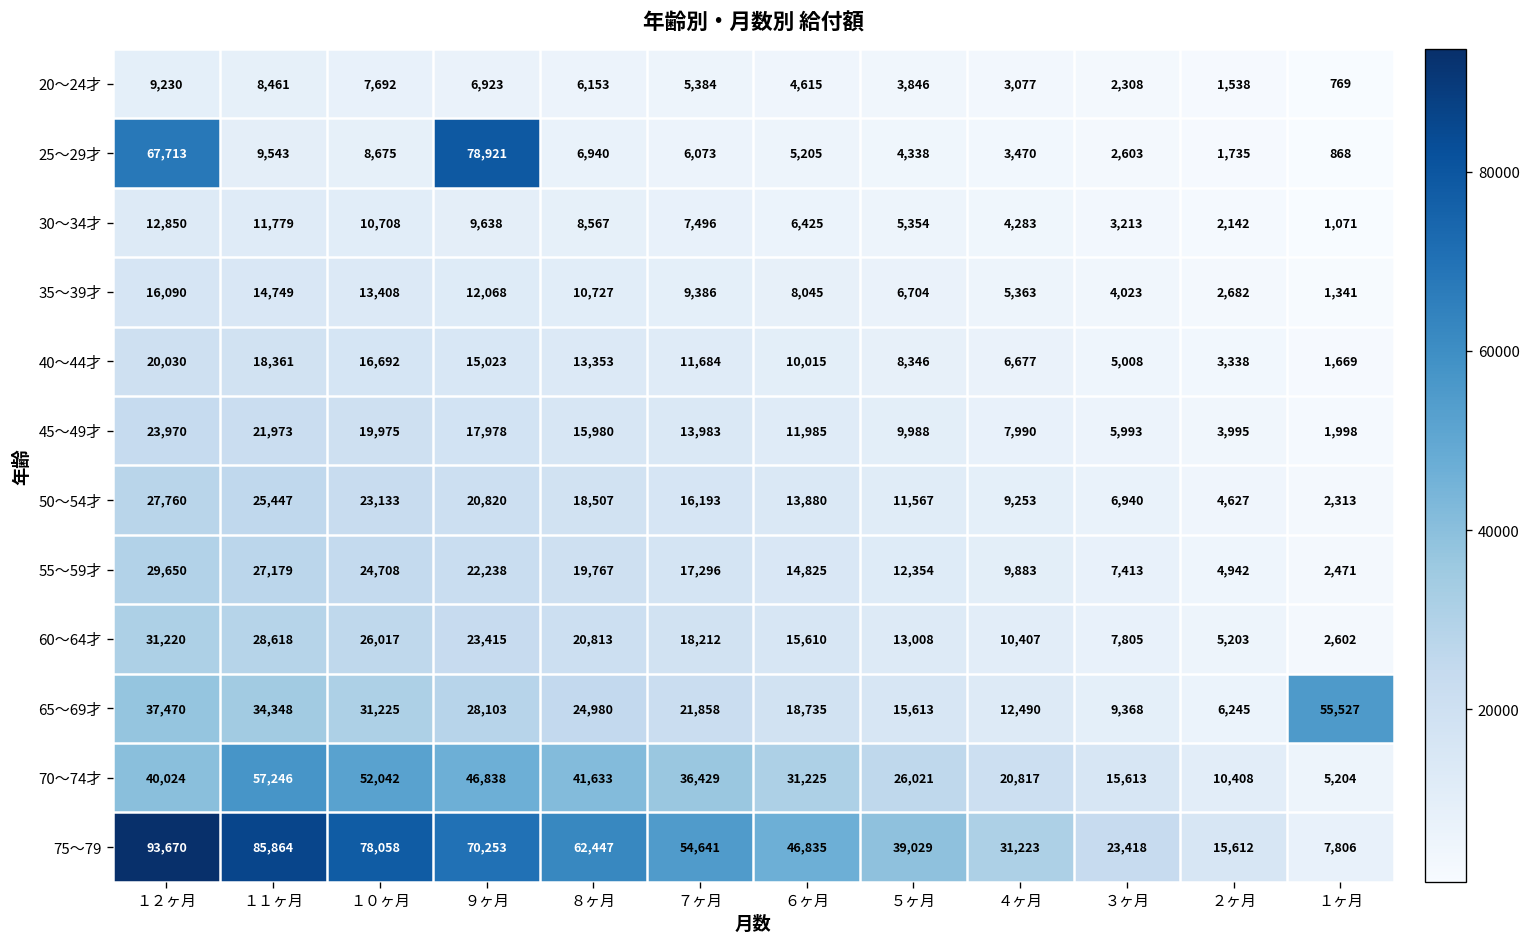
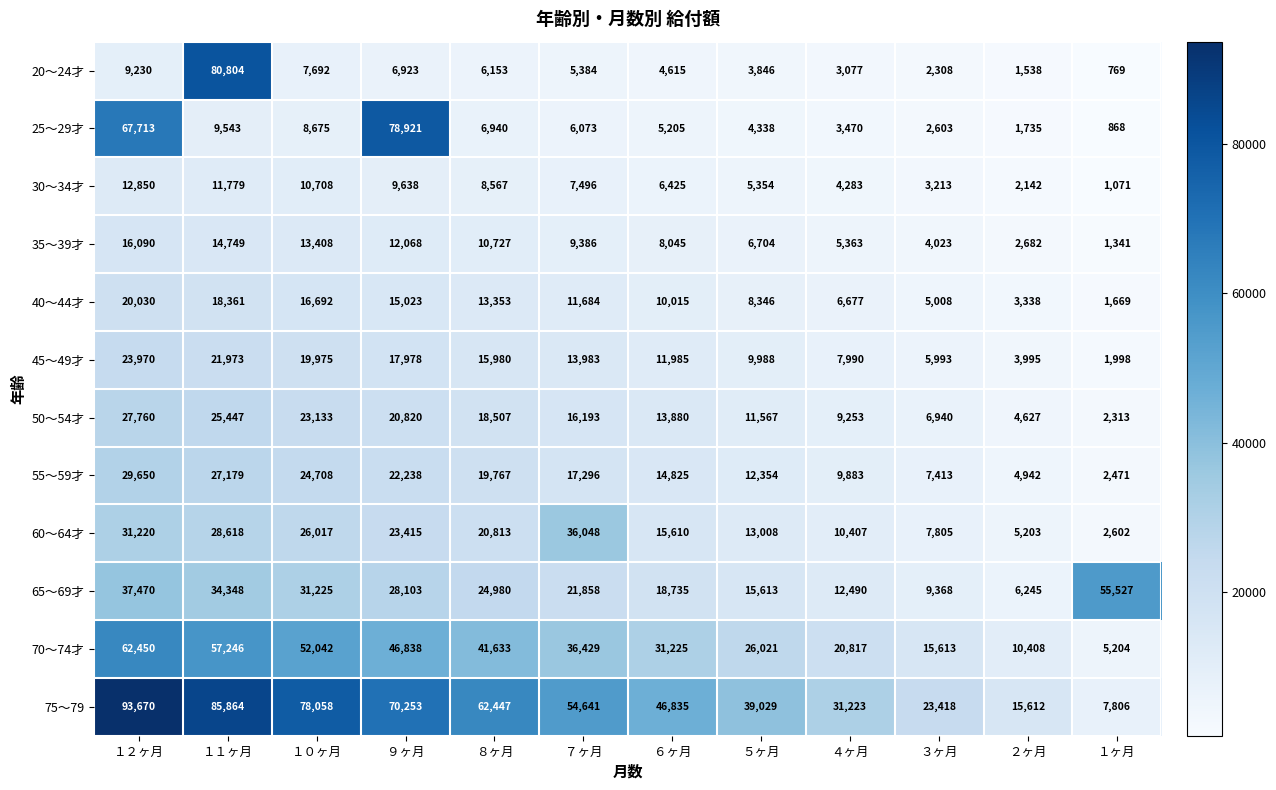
20～24才, １１ヶ月: 8,461 -> 80,804
60～64才, ７ヶ月: 18,212 -> 36,048
70～74才, １２ヶ月: 40,024 -> 62,450
